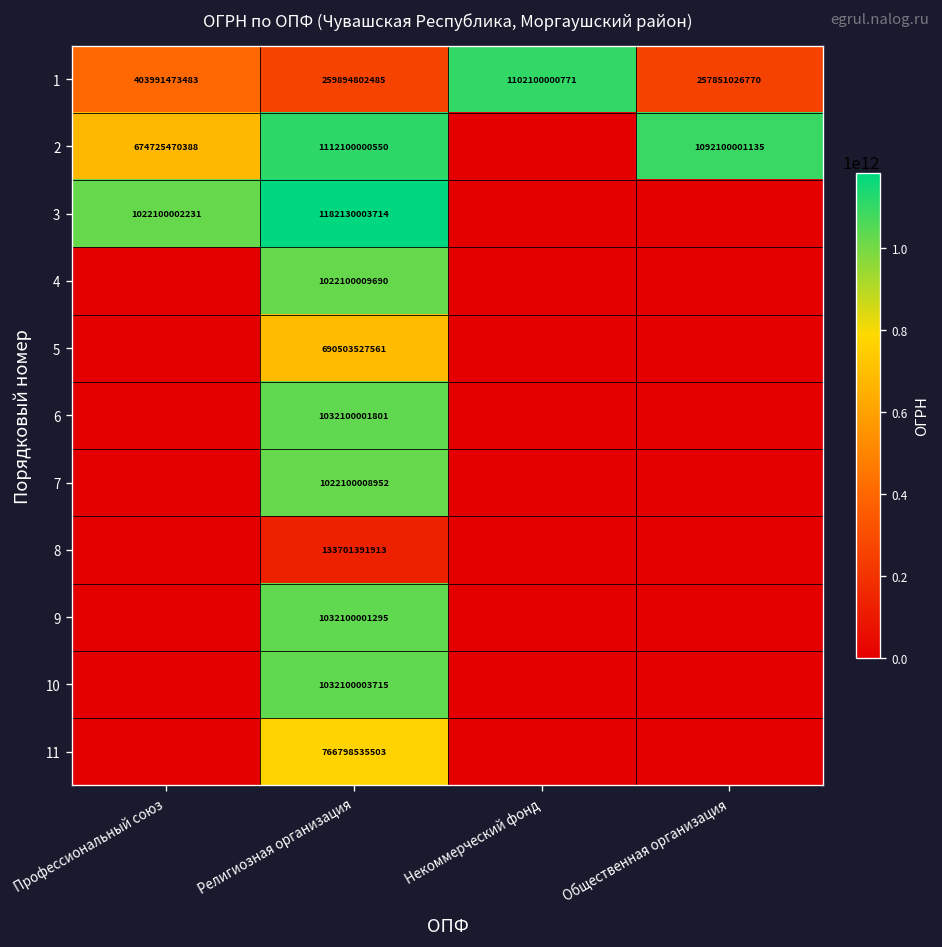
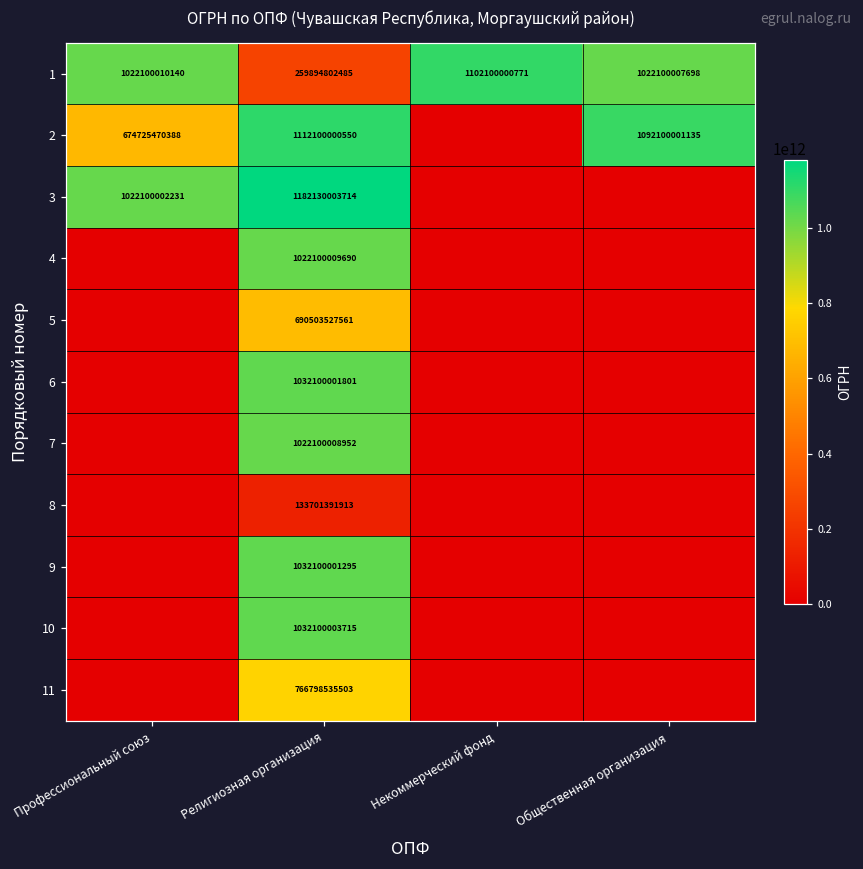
1, Профессиональный союз: 403991473483 -> 1022100010140
1, Общественная организация: 257851026770 -> 1022100007698
